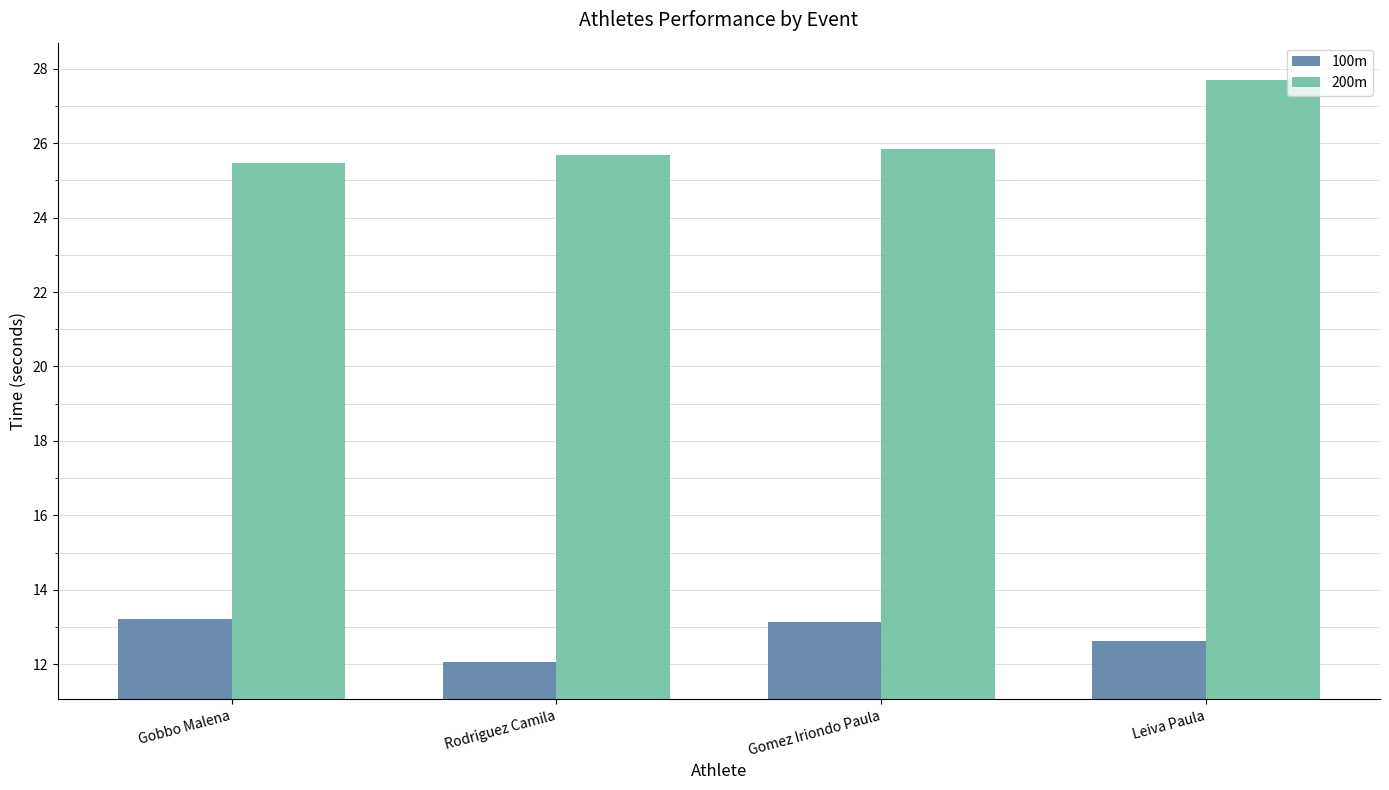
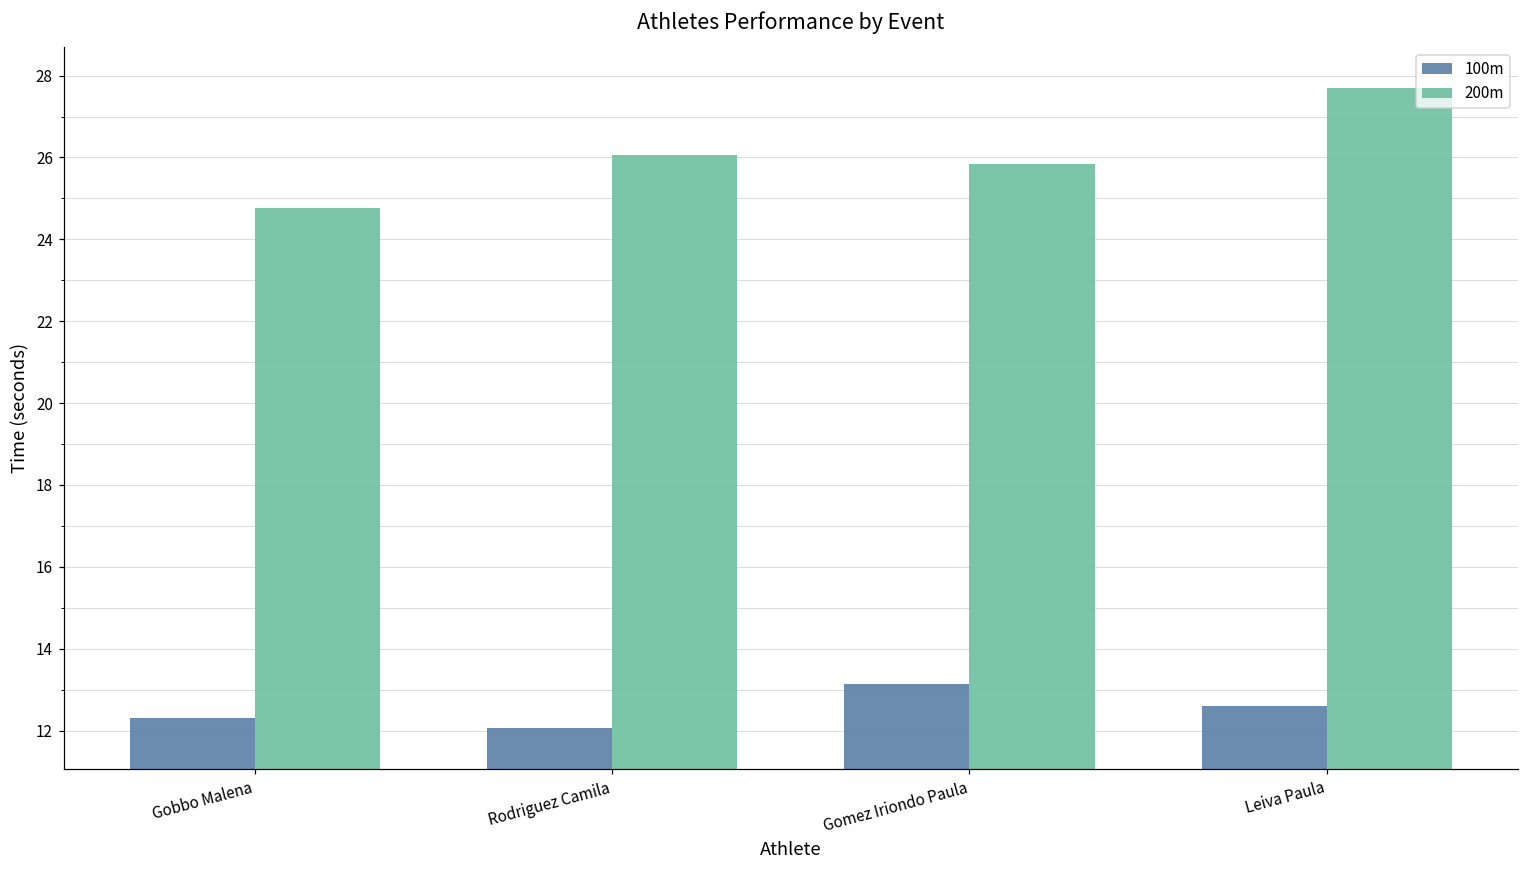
100m, Gobbo Malena: 13.2 -> 12.3
200m, Gobbo Malena: 25.5 -> 24.8
200m, Rodriguez Camila: 25.7 -> 26.1
